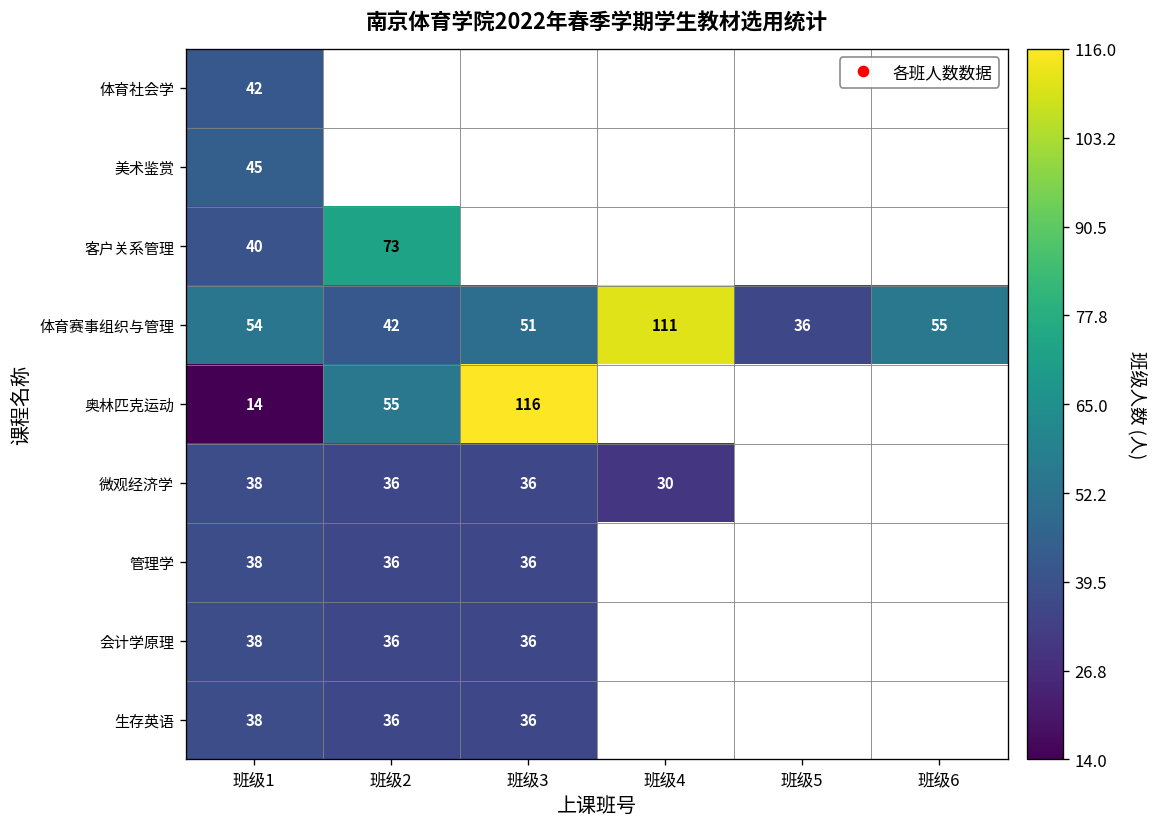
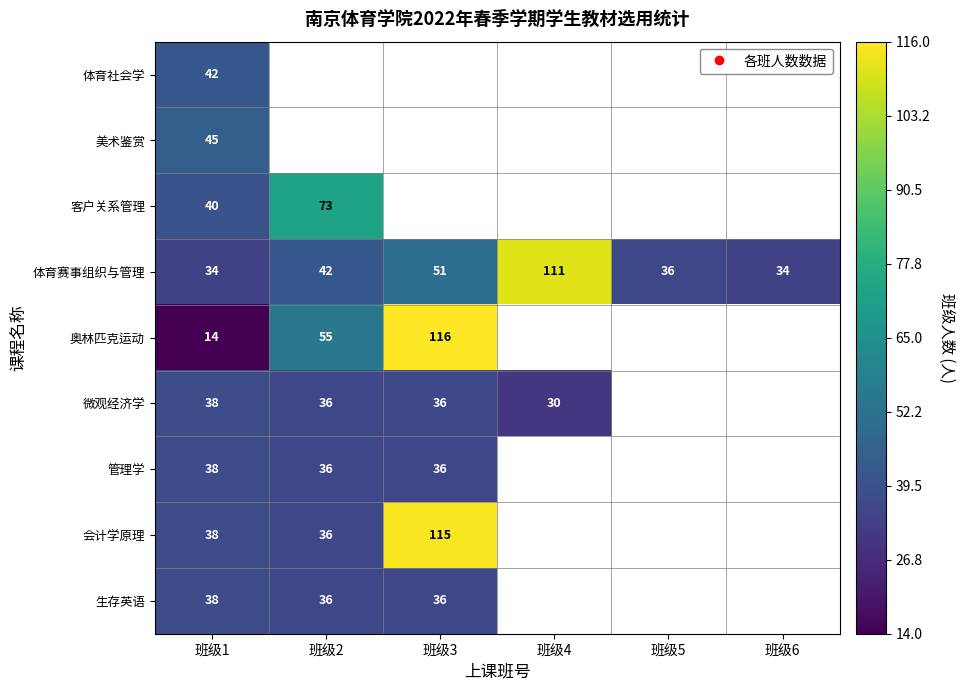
体育赛事组织与管理, 班级1: 54 -> 34
体育赛事组织与管理, 班级6: 55 -> 34
会计学原理, 班级3: 36 -> 115
